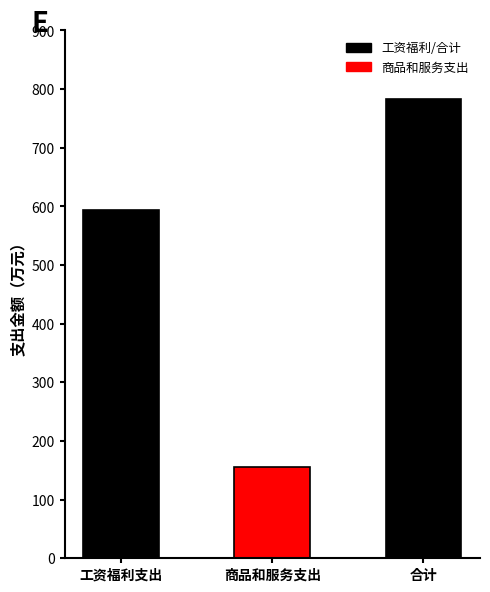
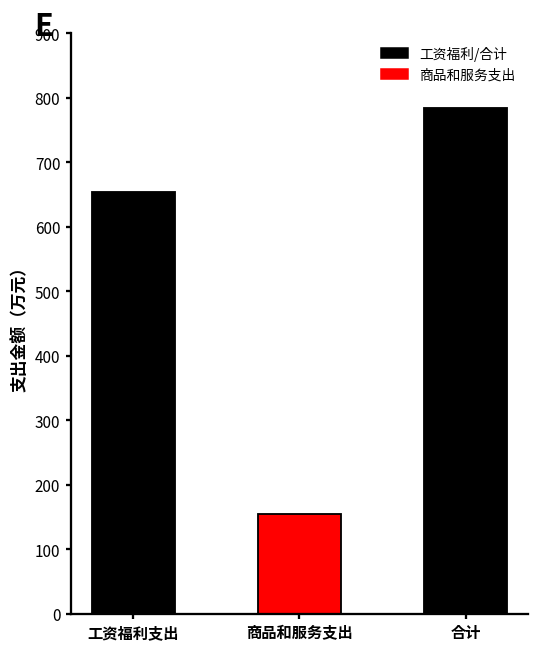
工资福利支出: 590 -> 650
